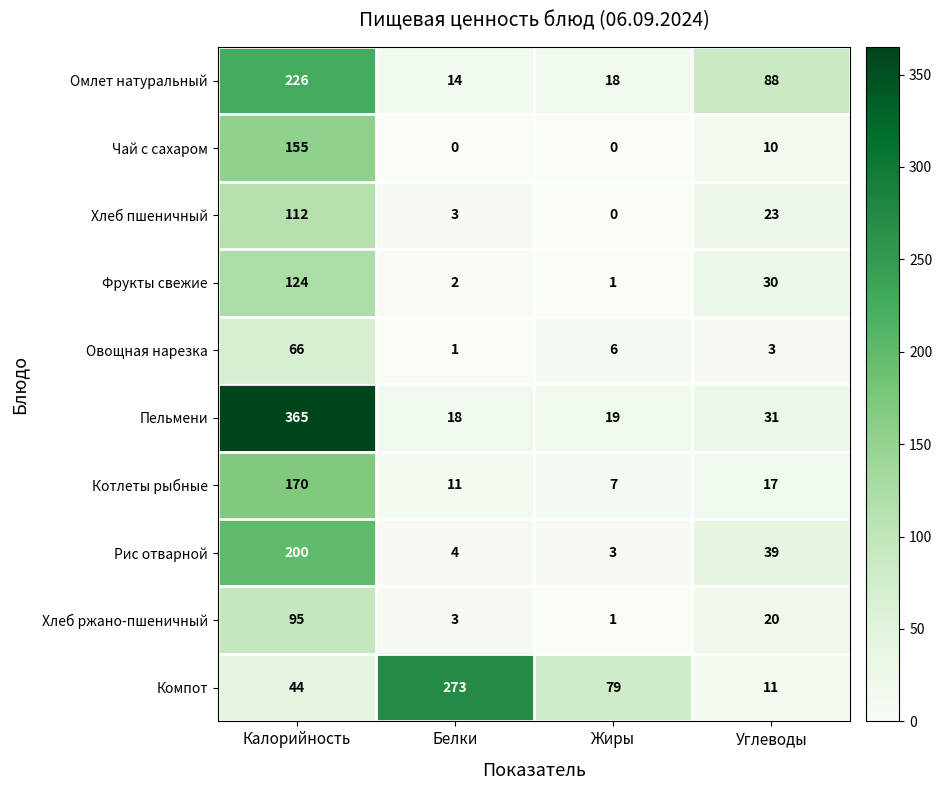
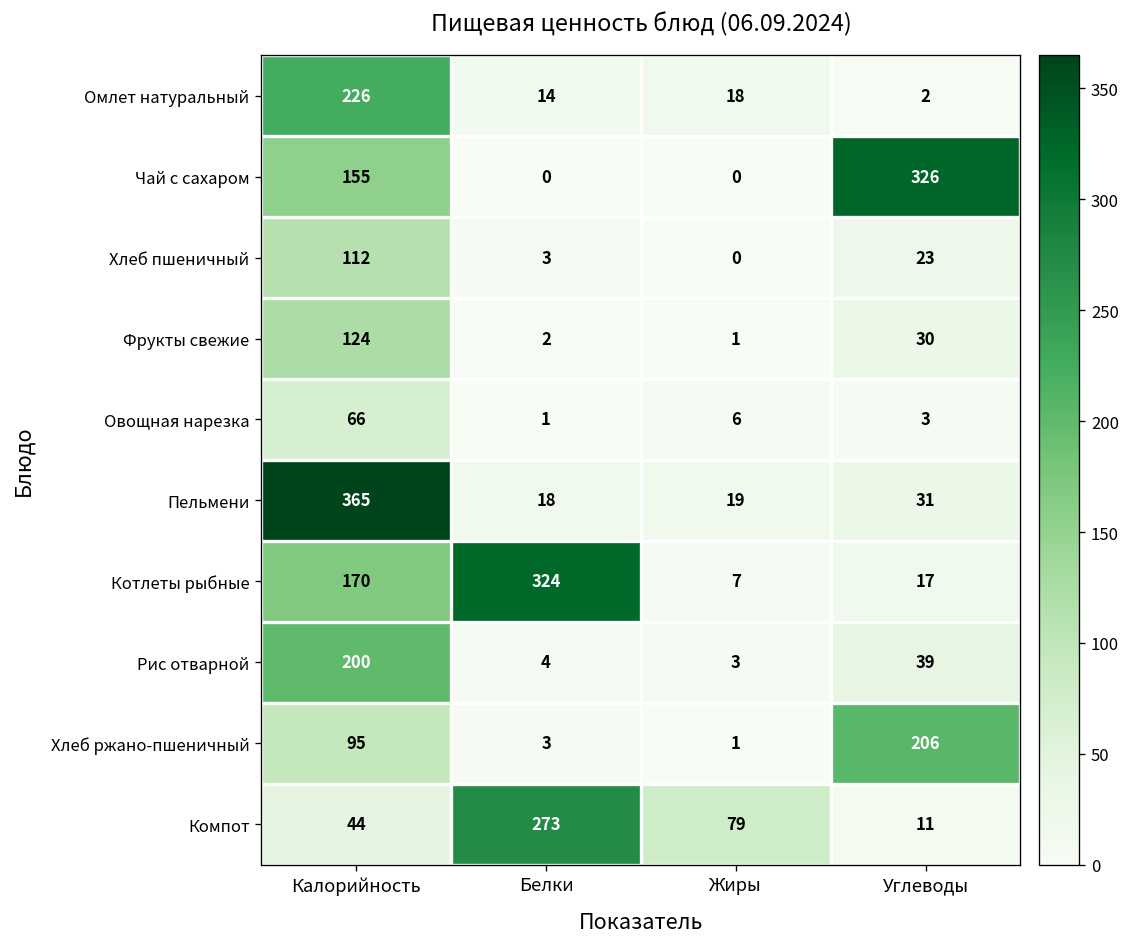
Омлет натуральный, Углеводы: 88 -> 2
Чай с сахаром, Углеводы: 10 -> 326
Котлеты рыбные, Белки: 11 -> 324
Хлеб ржано-пшеничный, Углеводы: 20 -> 206
